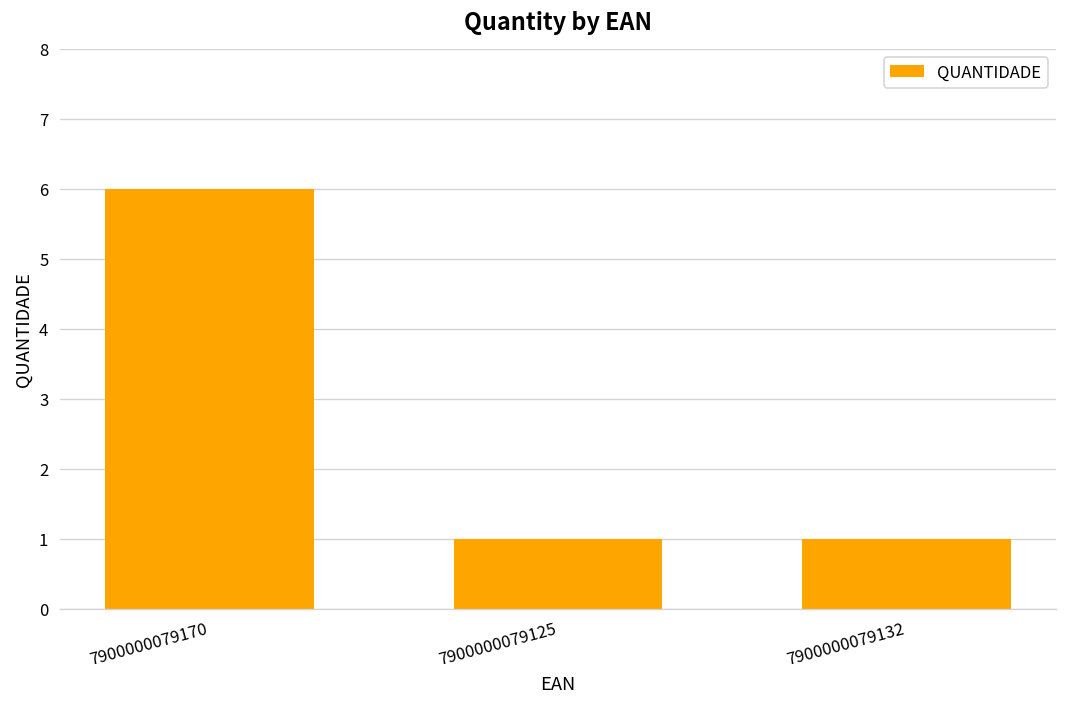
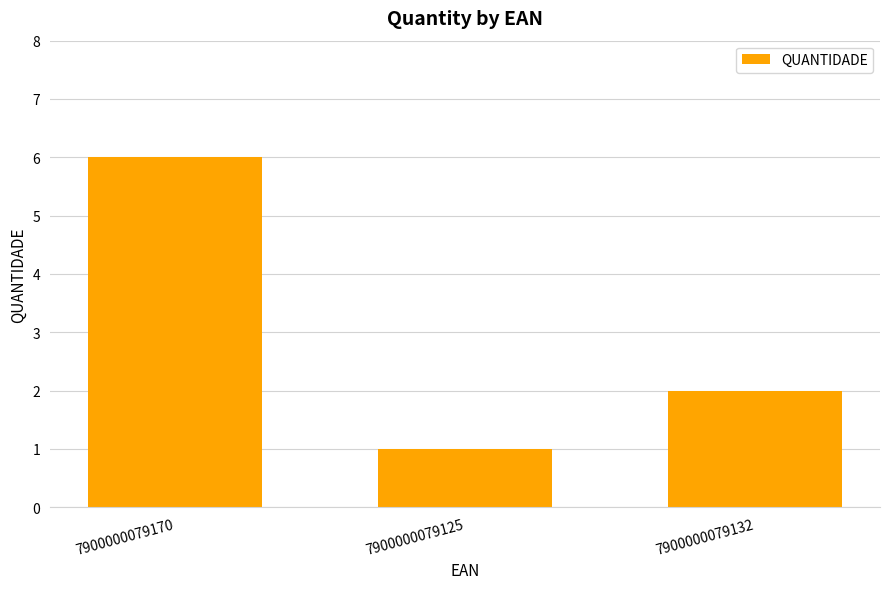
7900000079132: 1 -> 2
